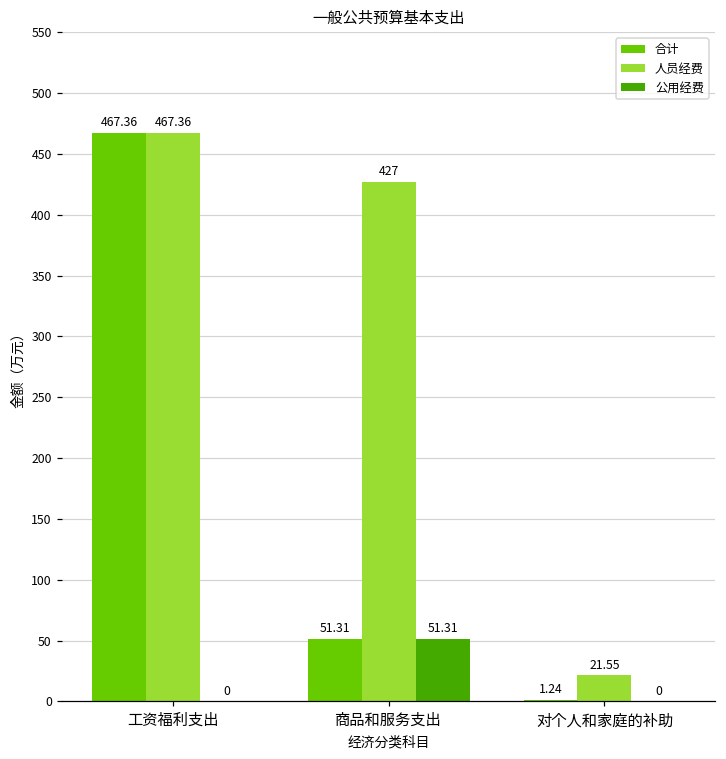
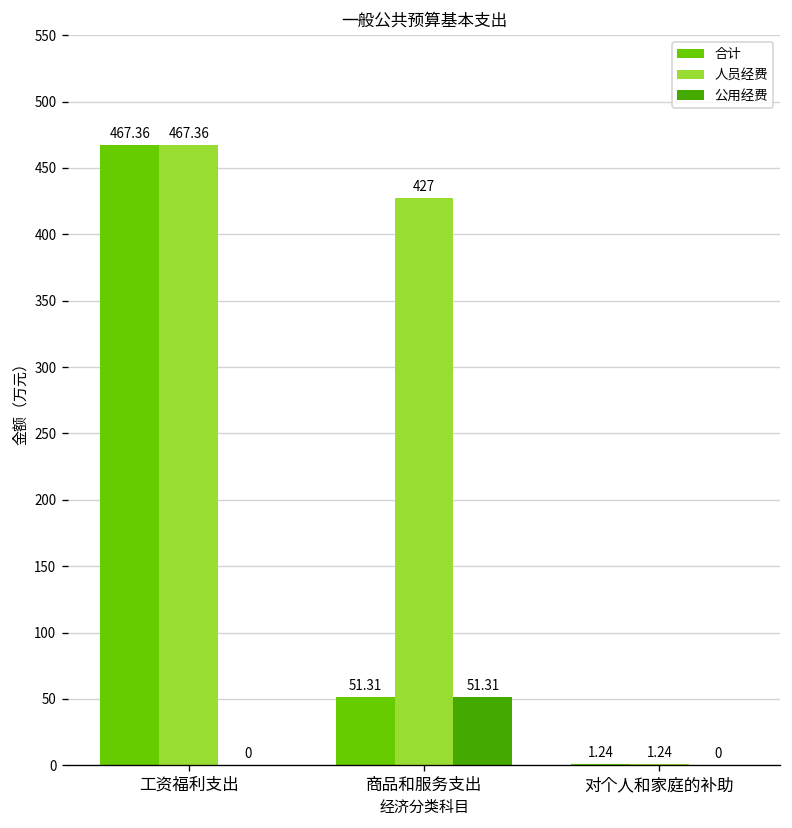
人员经费, 对个人和家庭的补助: 21.55 -> 1.24
